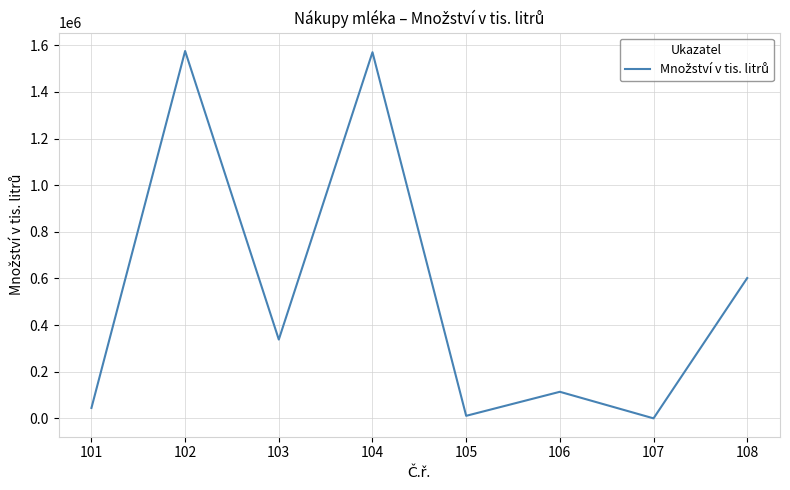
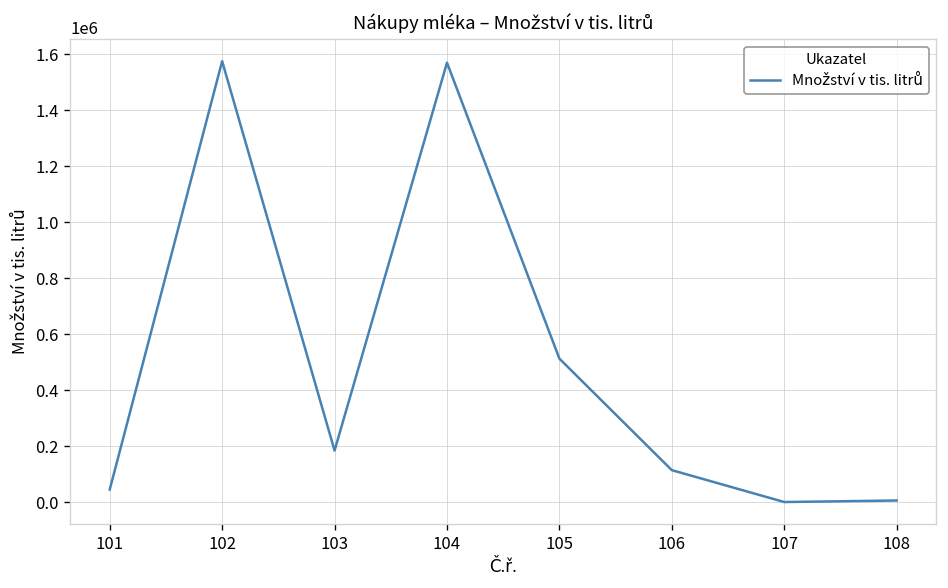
103: 340000 -> 180000
105: 10000 -> 510000
108: 600000 -> 10000
